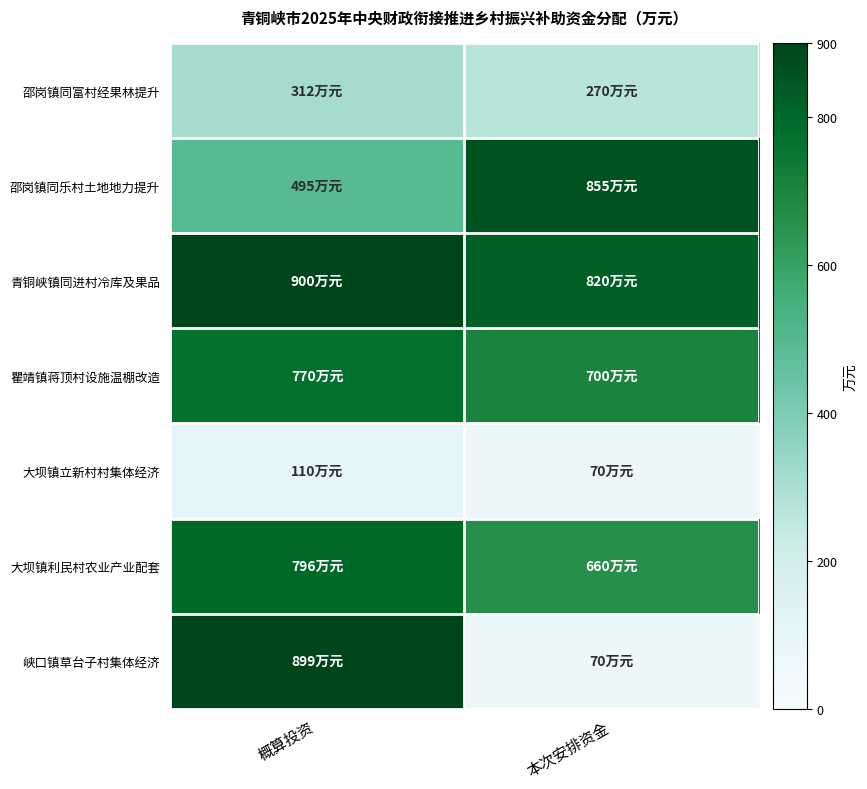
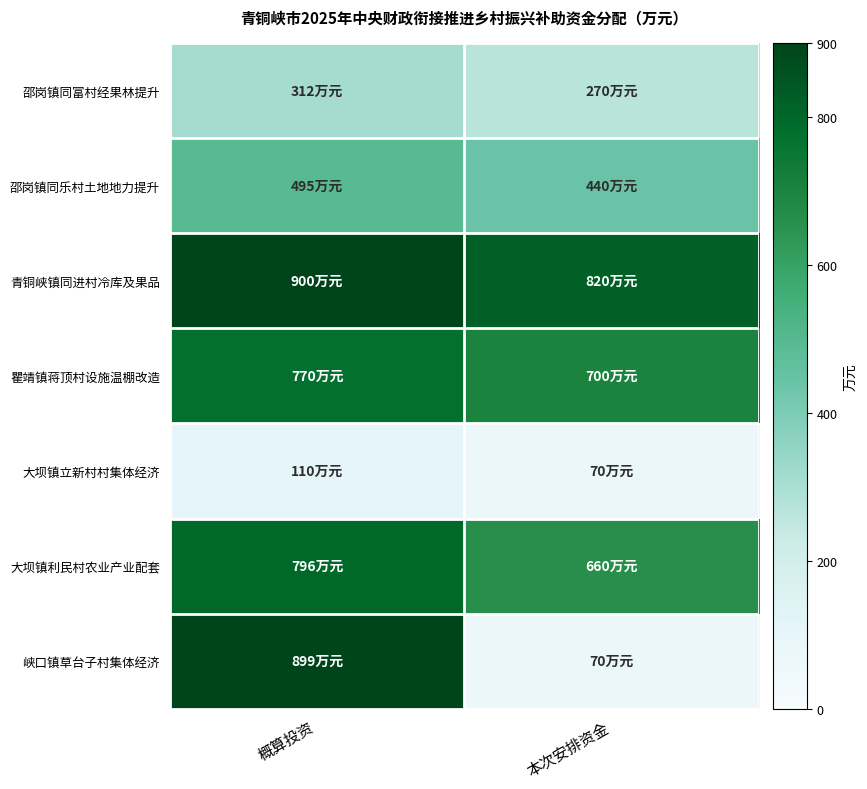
邵岗镇同乐村土地地力提升, 本次安排资金: 855 -> 440
